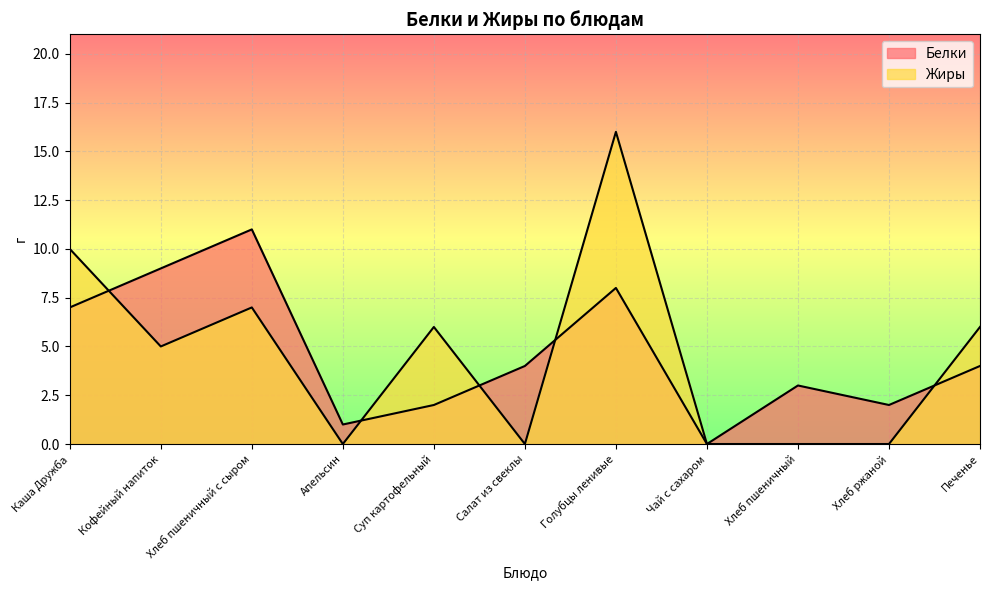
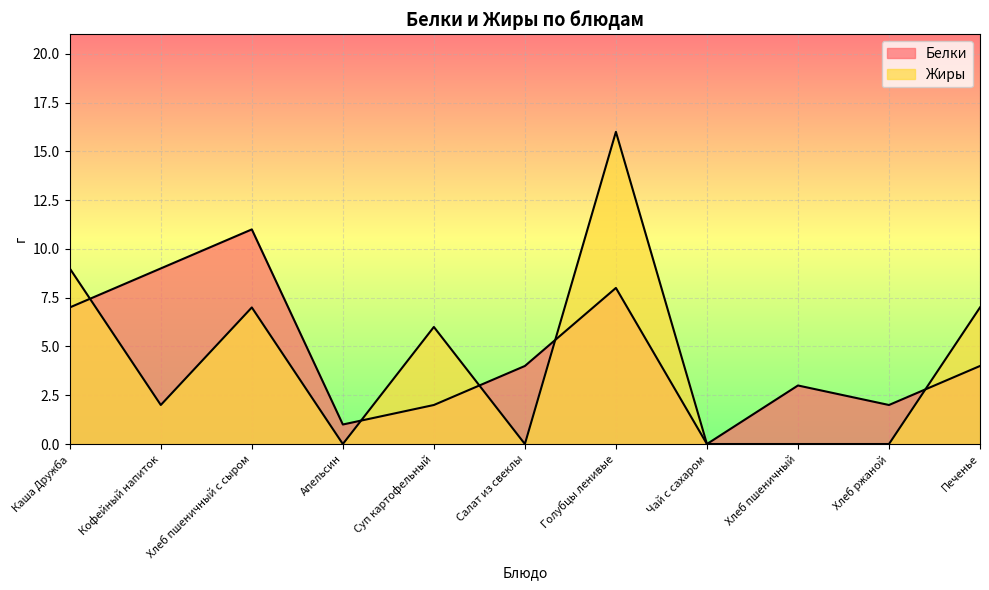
Жиры, Каша Дружба: 10 -> 9
Жиры, Кофейный напиток: 5 -> 2
Жиры, Печенье: 6 -> 7
